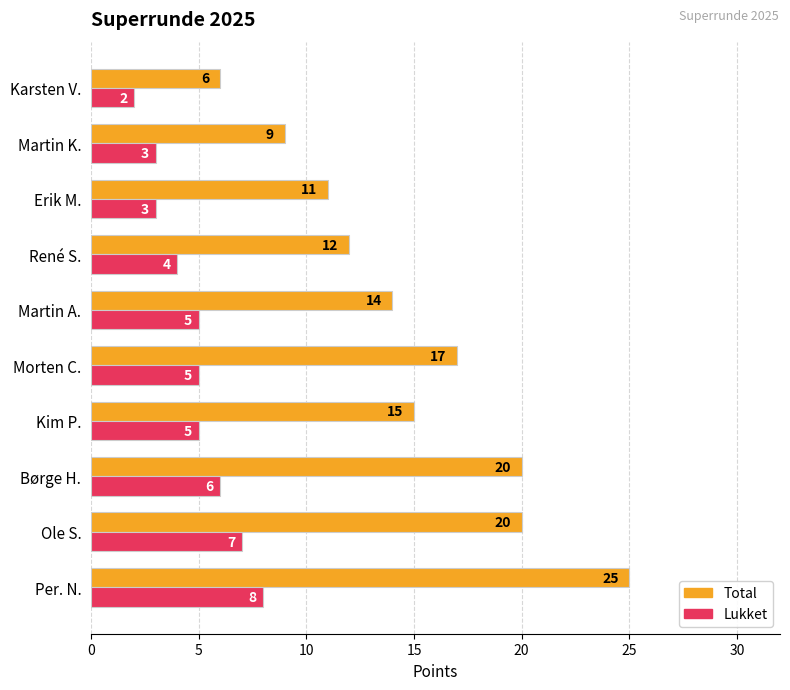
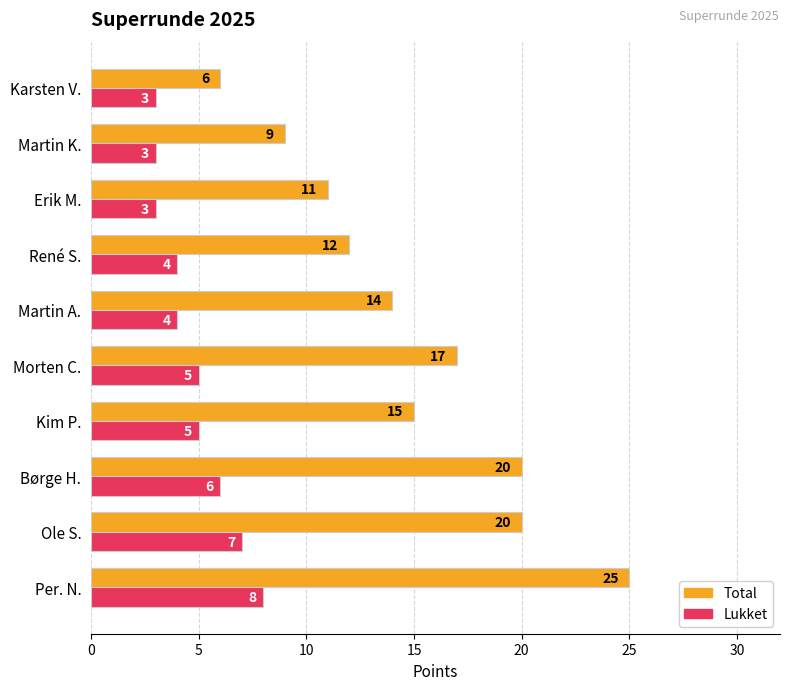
Lukket, Karsten V.: 2 -> 3
Lukket, Martin A.: 5 -> 4
